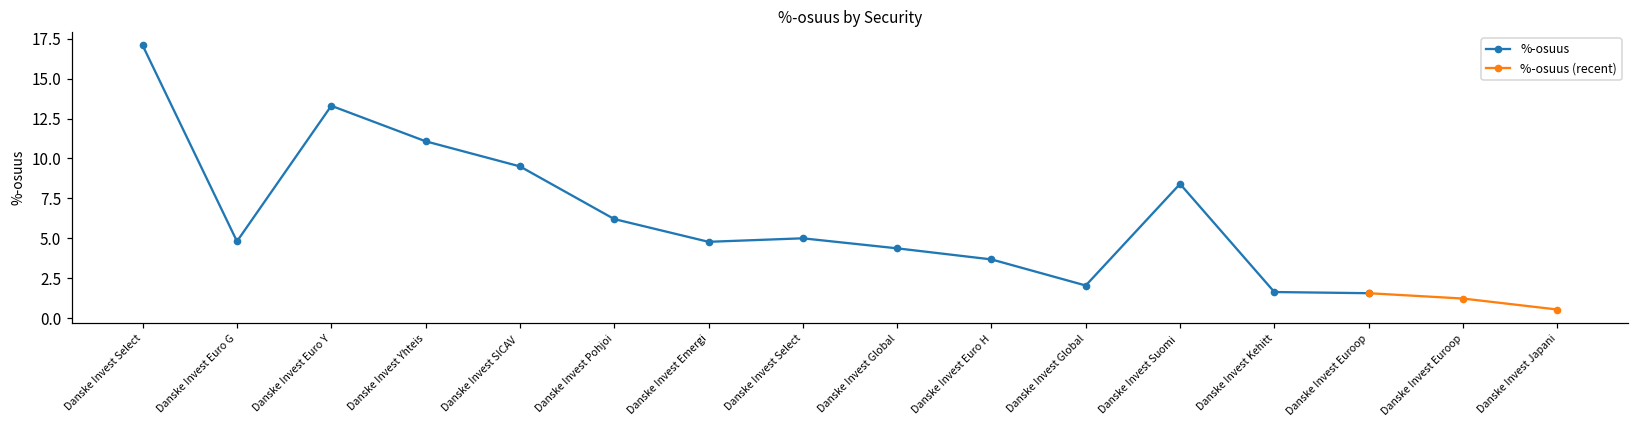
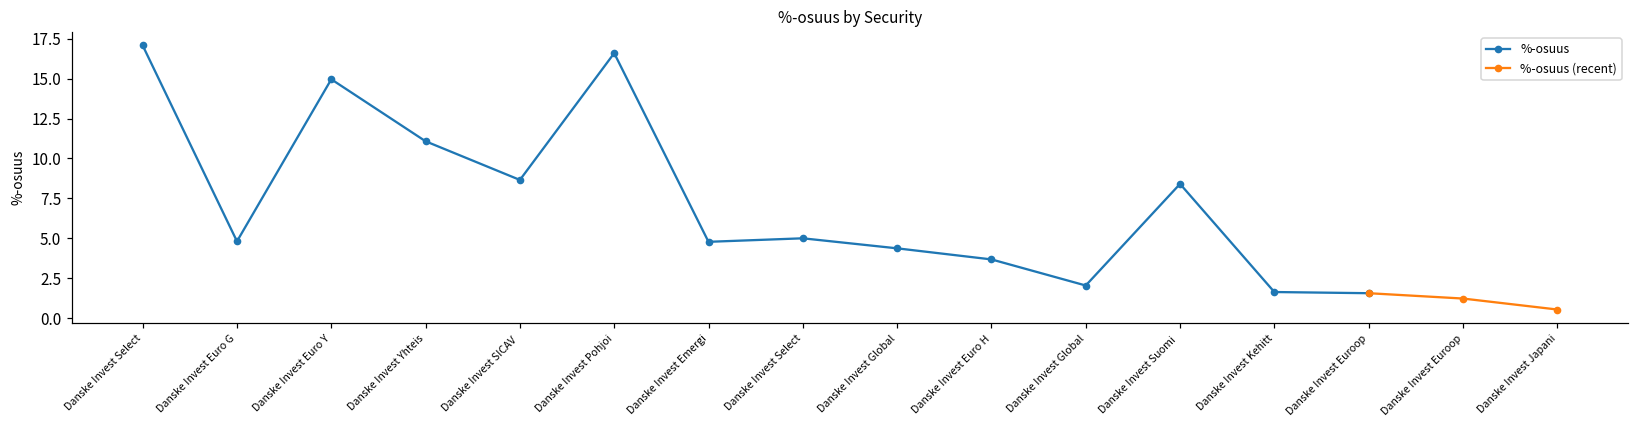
%-osuus, Danske Invest Euro Y: 13.3 -> 15.0
%-osuus, Danske Invest SICAV: 9.5 -> 8.7
%-osuus, Danske Invest Pohjoi: 6.2 -> 16.6
